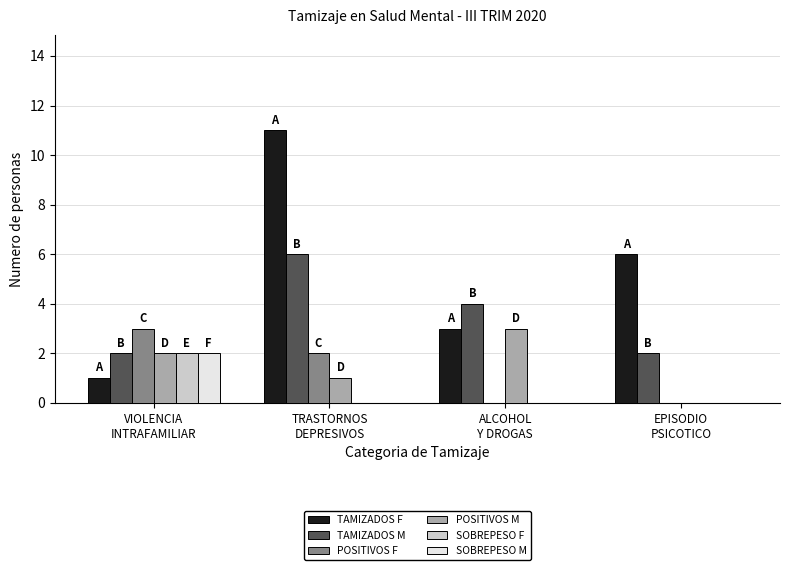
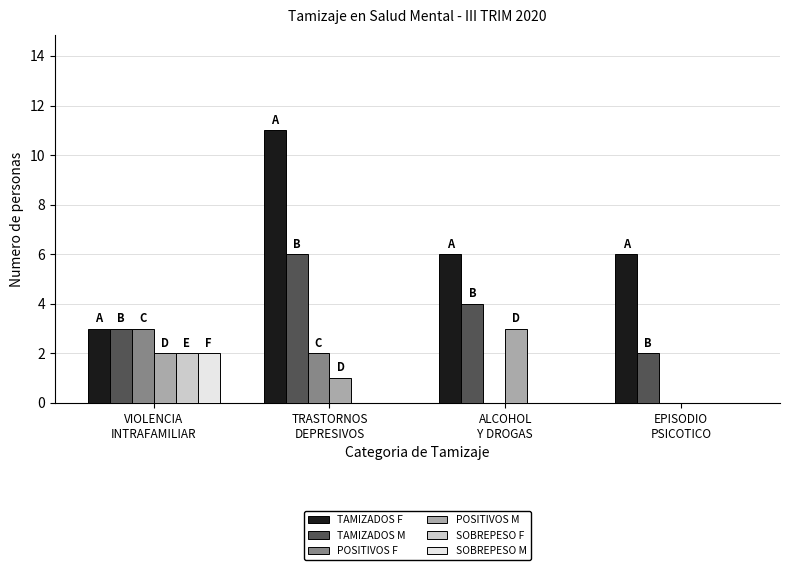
TAMIZADOS F, VIOLENCIA INTRAFAMILIAR: 1 -> 3
TAMIZADOS M, VIOLENCIA INTRAFAMILIAR: 2 -> 3
TAMIZADOS F, ALCOHOL Y DROGAS: 3 -> 6
